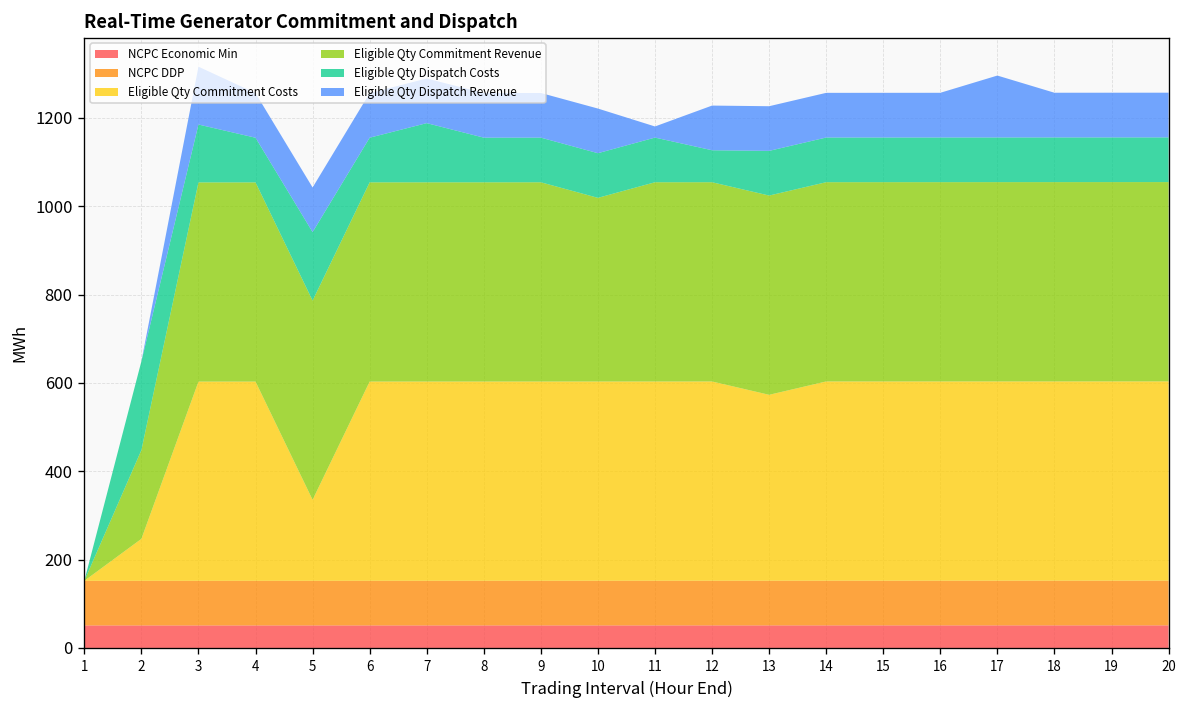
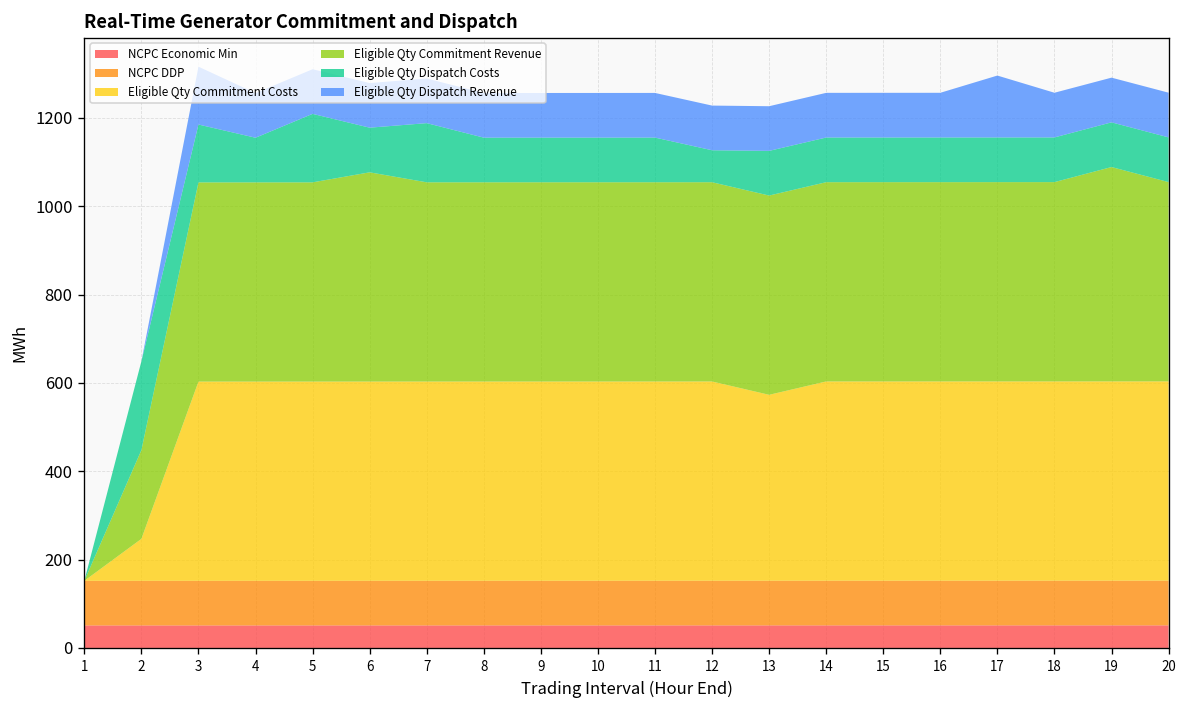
Eligible Qty Commitment Costs, 5: 180 -> 450
Eligible Qty Commitment Revenue, 6: 450 -> 470
Eligible Qty Commitment Revenue, 10: 420 -> 450
Eligible Qty Dispatch Revenue, 11: 30 -> 100
Eligible Qty Commitment Revenue, 19: 450 -> 490
